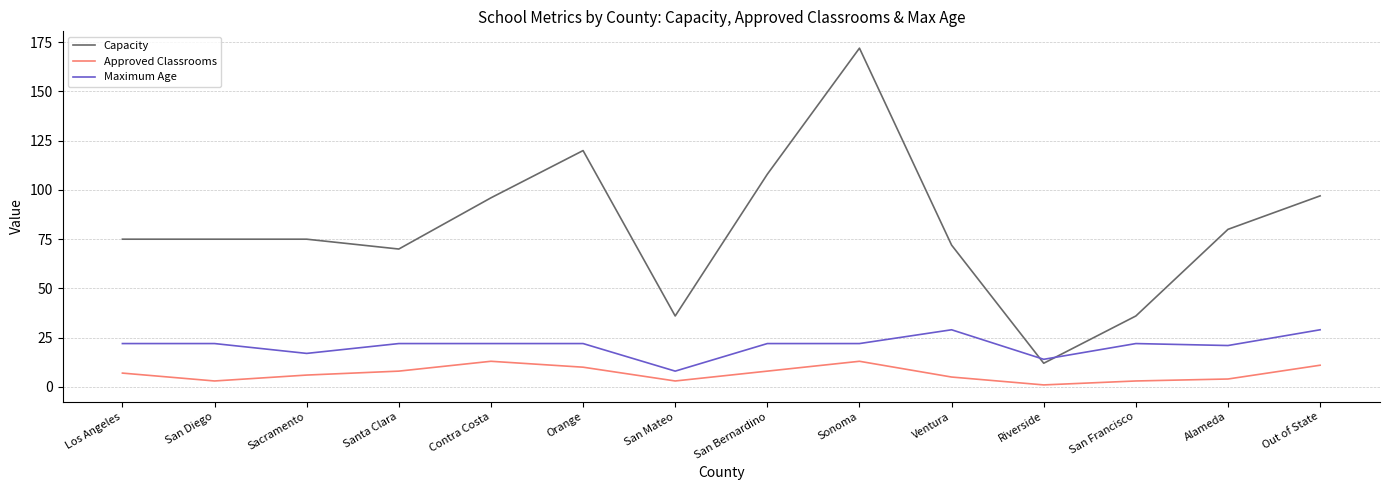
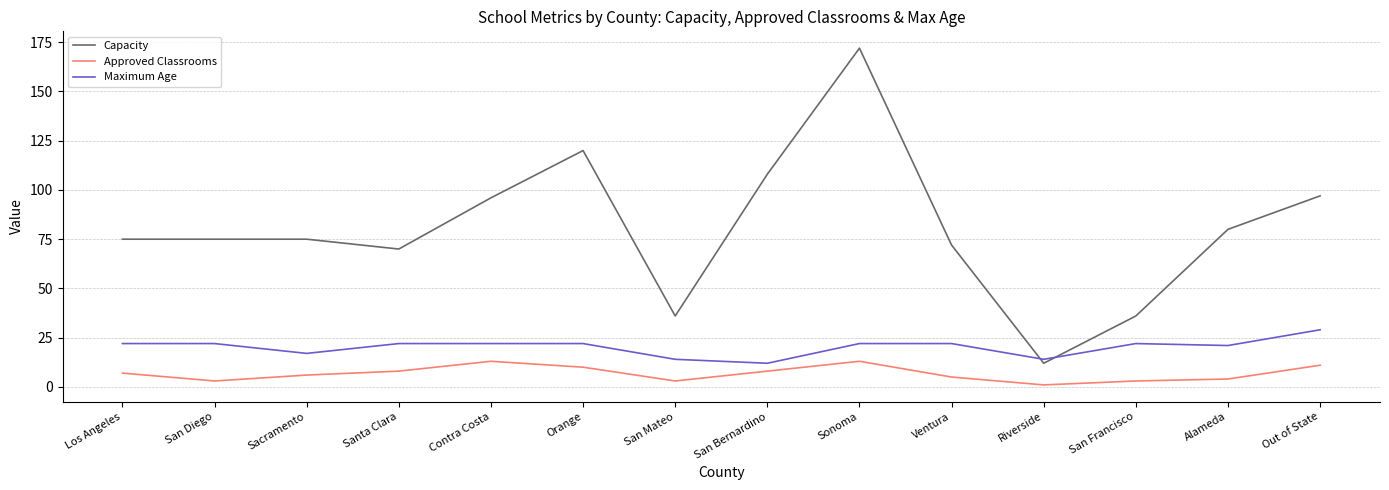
Maximum Age, San Mateo: 8 -> 14
Maximum Age, San Bernardino: 22 -> 12
Maximum Age, Ventura: 29 -> 22
